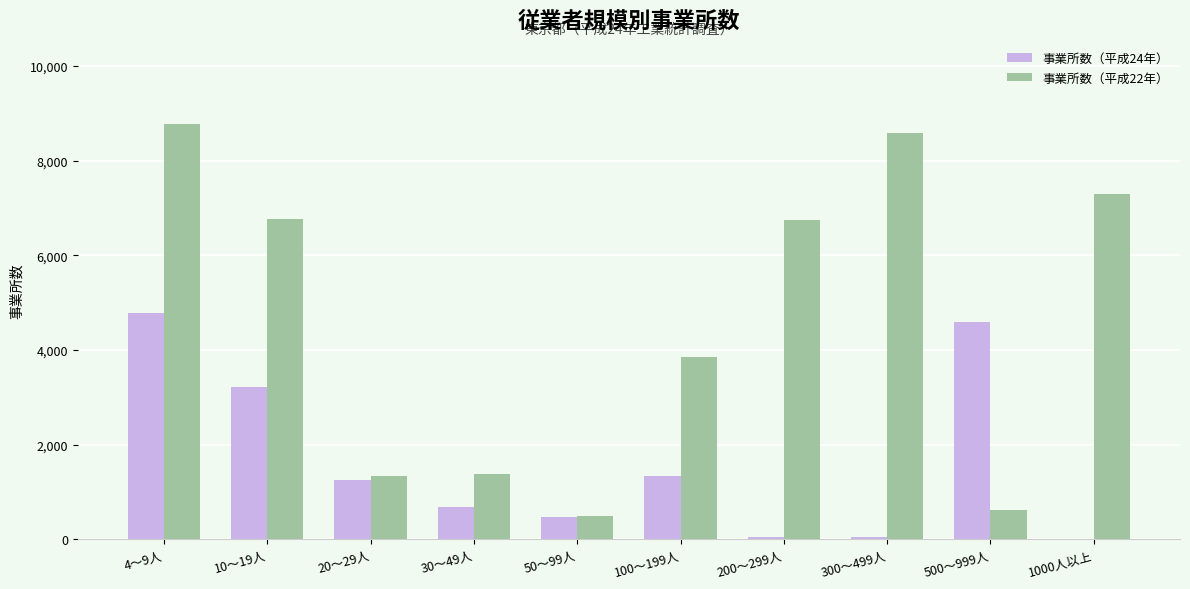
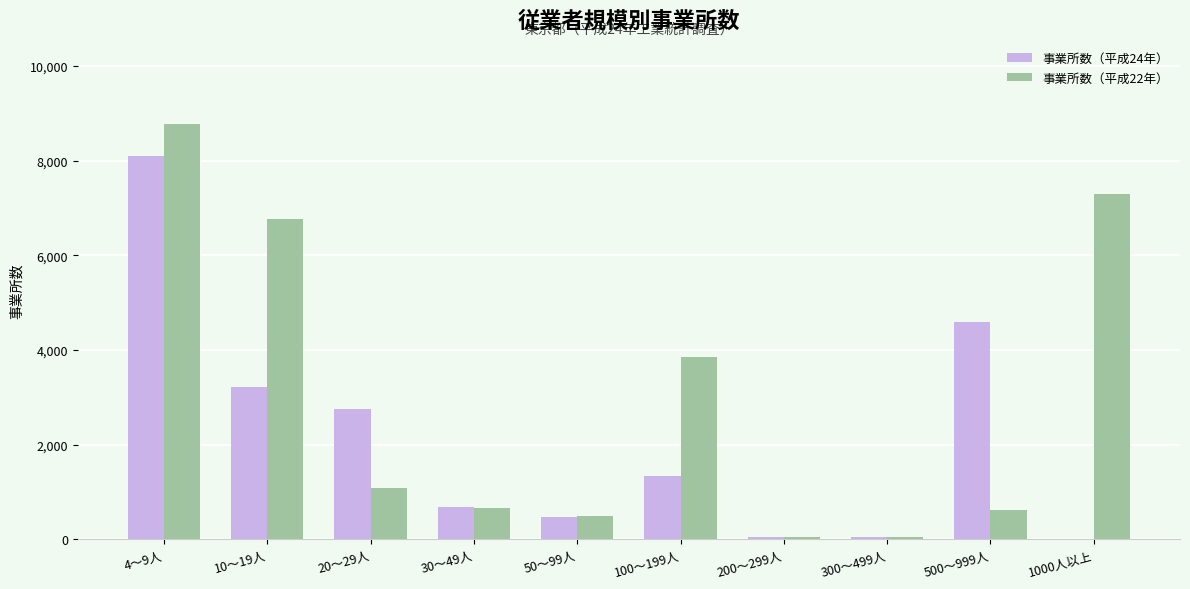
事業所数（平成24年）, 4～9人: 4,800 -> 8,100
事業所数（平成24年）, 20～29人: 1,300 -> 2,800
事業所数（平成22年）, 20～29人: 1,300 -> 1,100
事業所数（平成22年）, 30～49人: 1,400 -> 700
事業所数（平成22年）, 200～299人: 6,700 -> 0
事業所数（平成22年）, 300～499人: 8,600 -> 100
